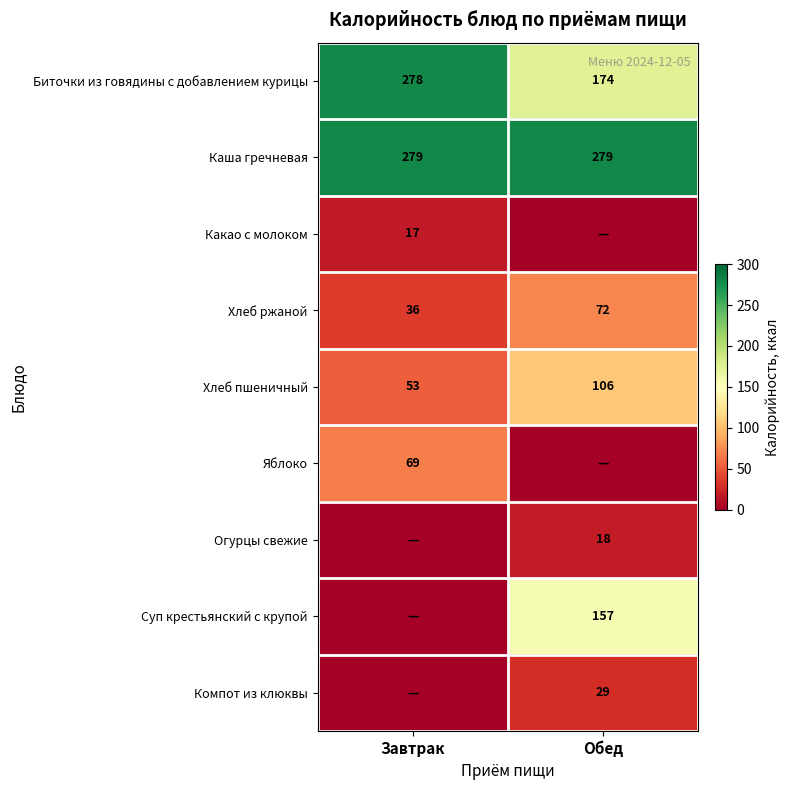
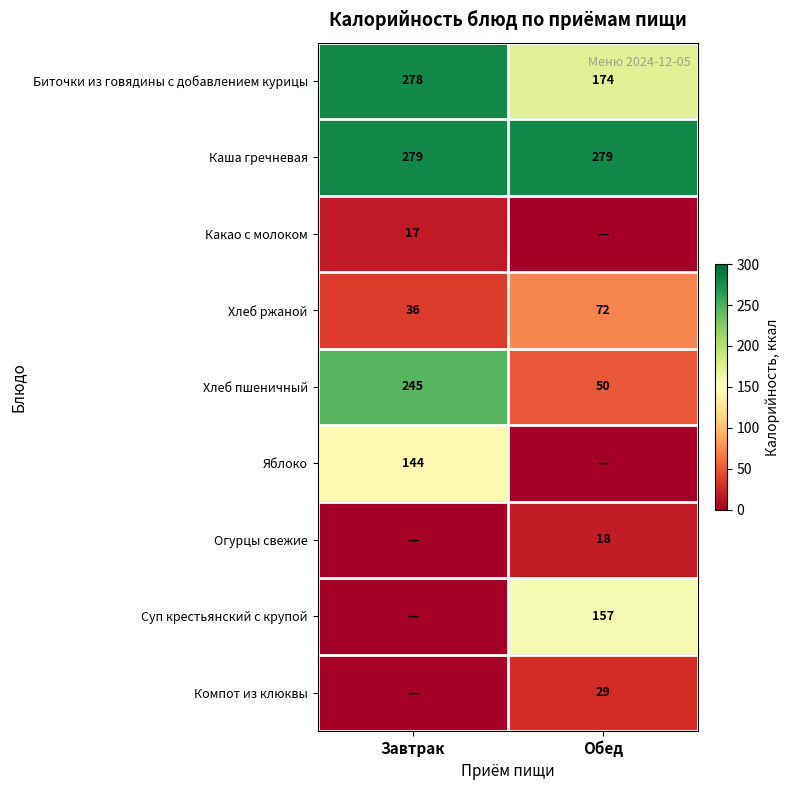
Хлеб пшеничный, Завтрак: 53 -> 245
Хлеб пшеничный, Обед: 106 -> 50
Яблоко, Завтрак: 69 -> 144
